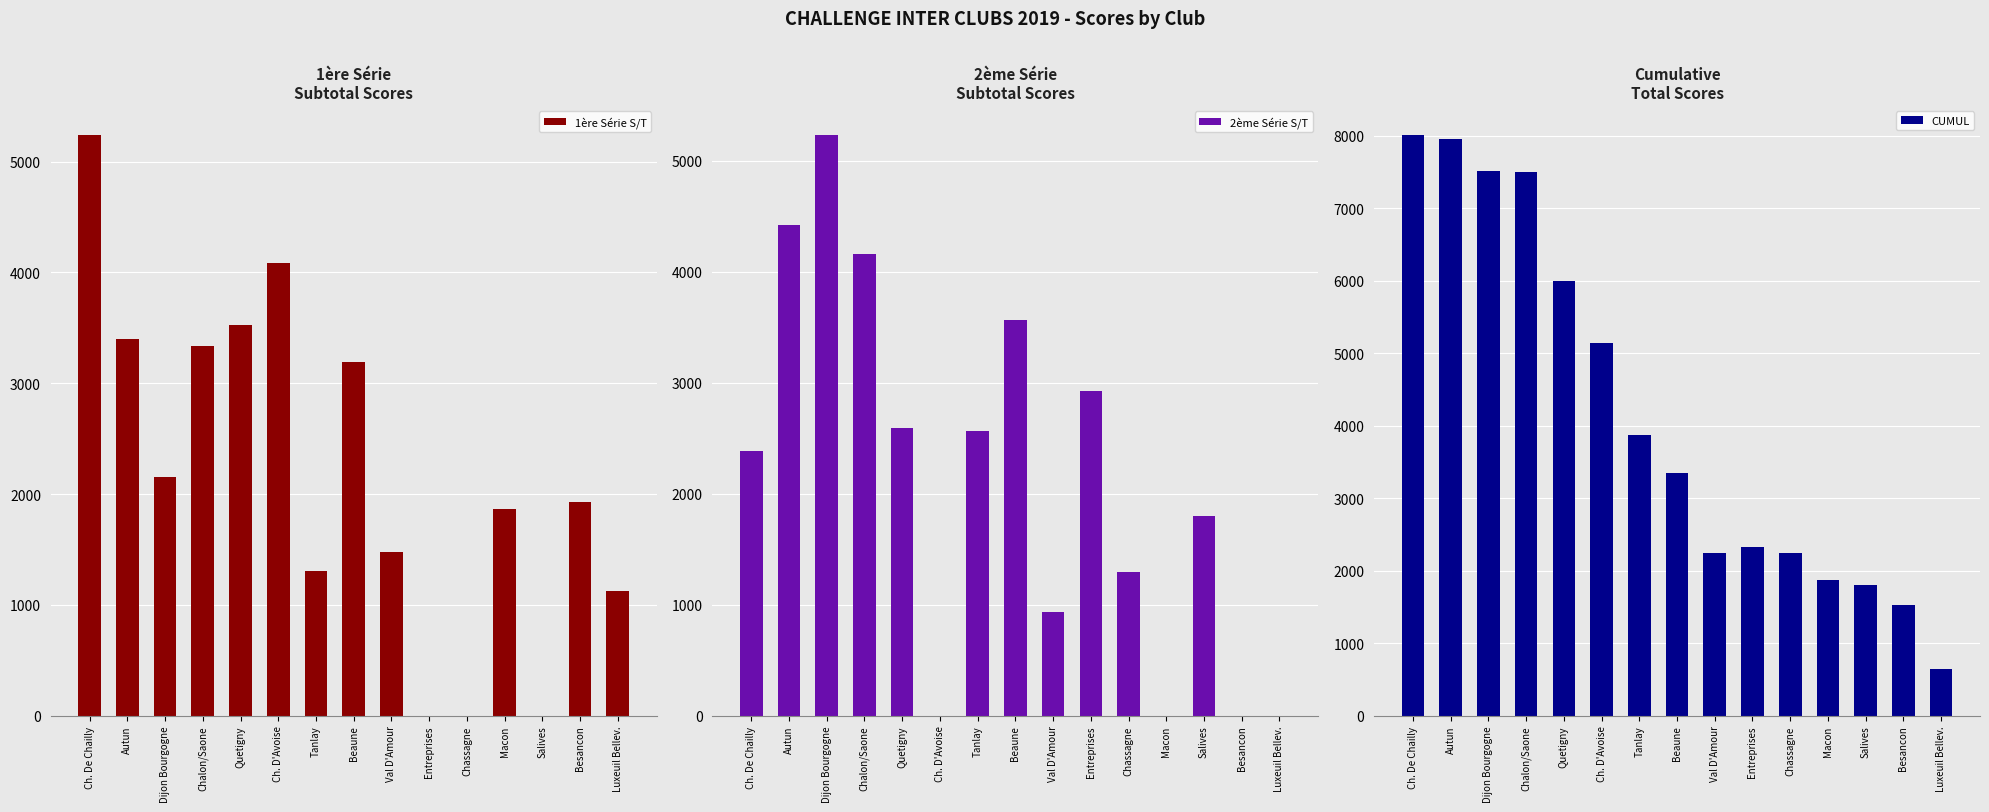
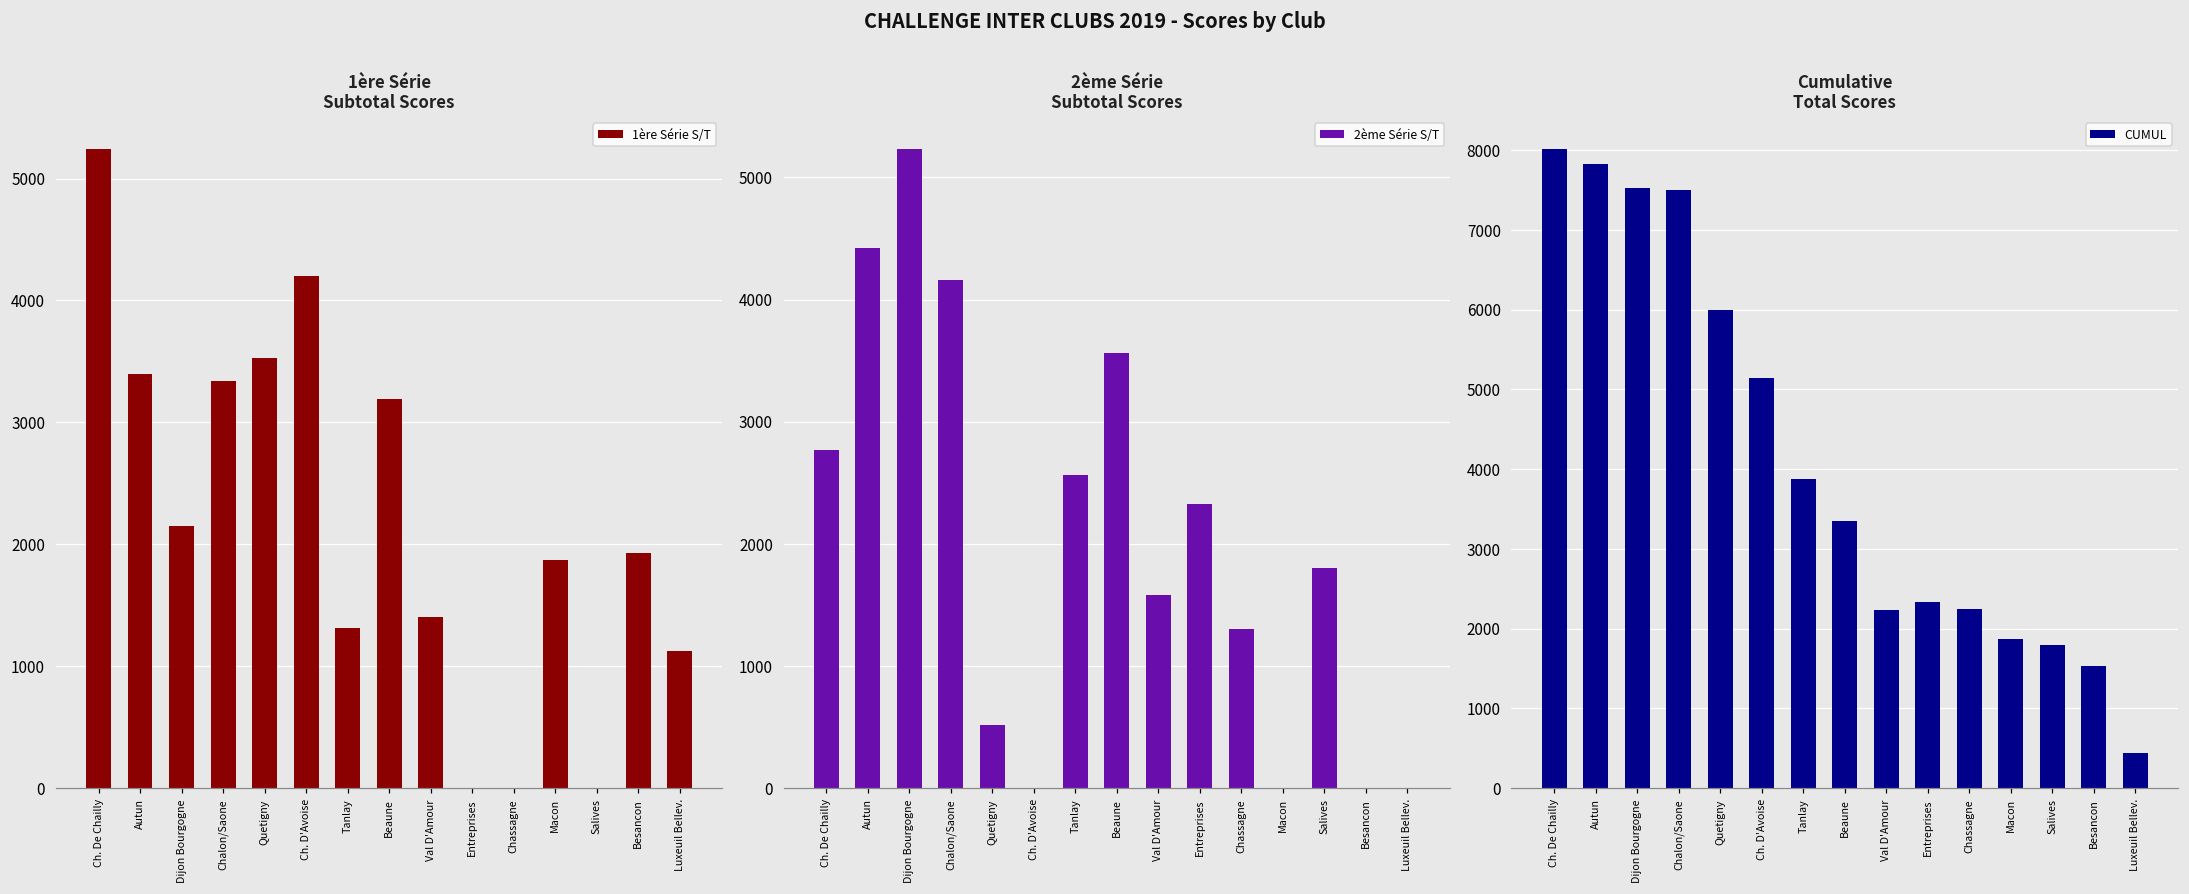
1ère Série Subtotal Scores, Ch. D'Avoise: 4080 -> 4200
1ère Série Subtotal Scores, Val D'Amour: 1480 -> 1400
2ème Série Subtotal Scores, Ch. De Chailly: 2390 -> 2770
2ème Série Subtotal Scores, Quetigny: 2590 -> 520
2ème Série Subtotal Scores, Val D'Amour: 940 -> 1580
2ème Série Subtotal Scores, Entreprises: 2930 -> 2330
Cumulative Total Scores, Autun: 8000 -> 7800
Cumulative Total Scores, Luxeuil Bellev.: 600 -> 400
